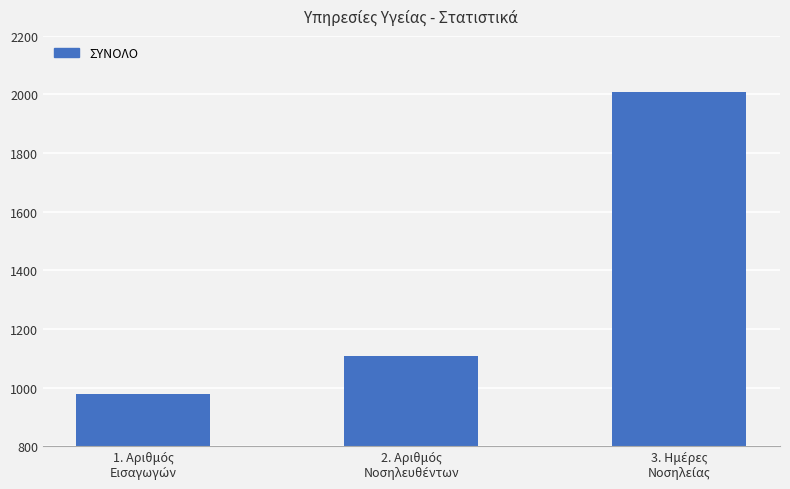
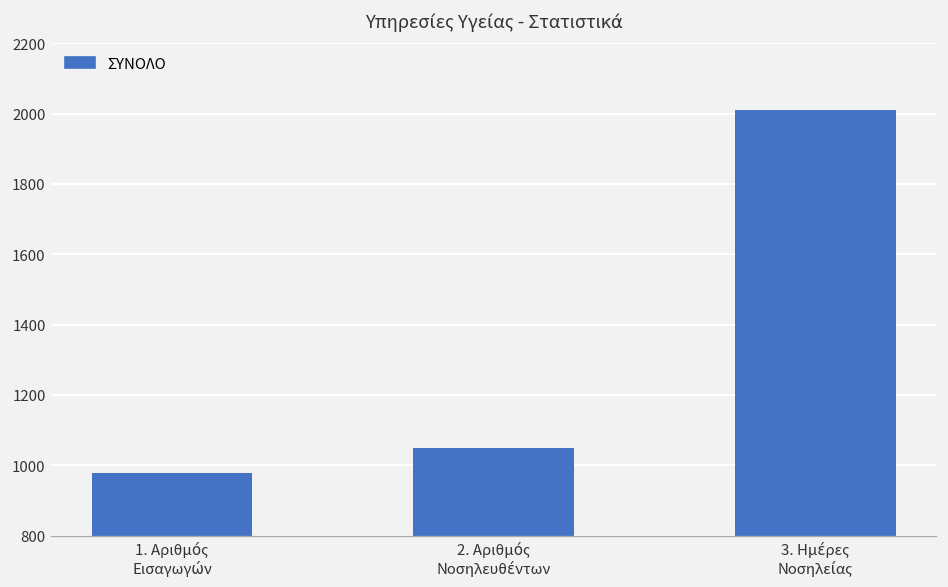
2. Αριθμός Νοσηλευθέντων: 1110 -> 1050
